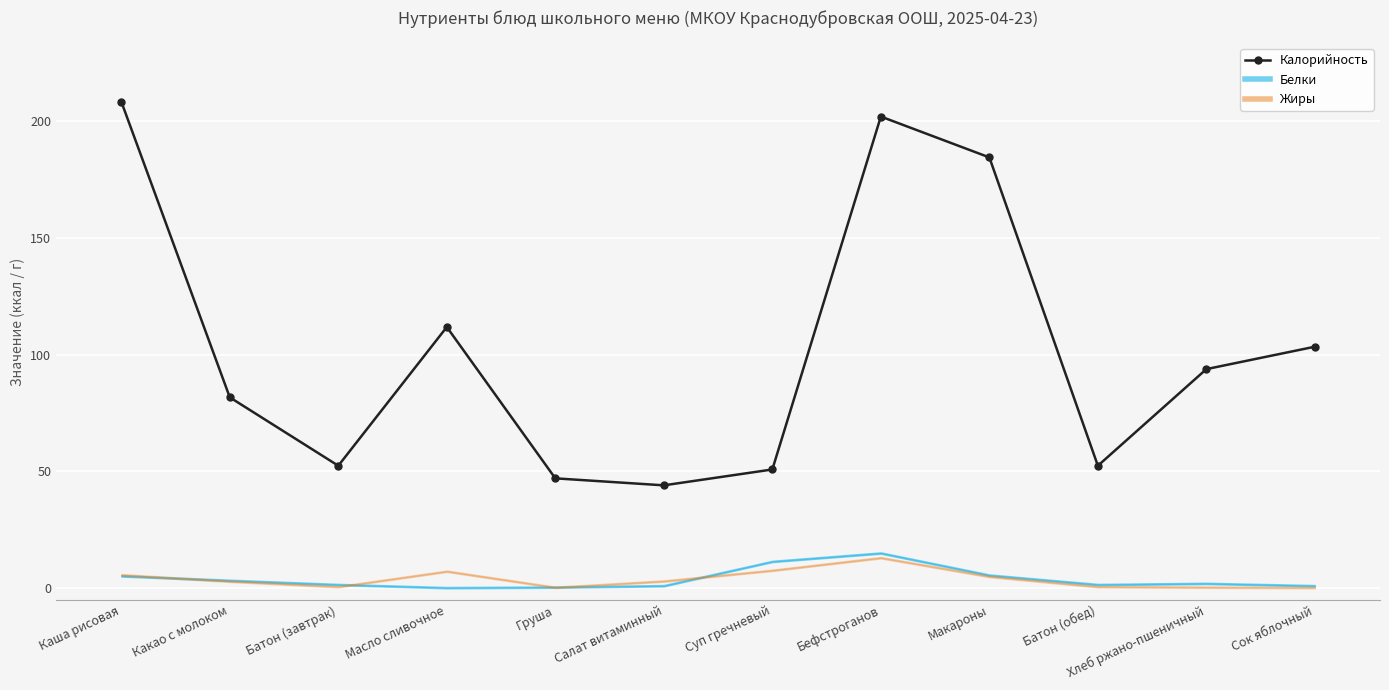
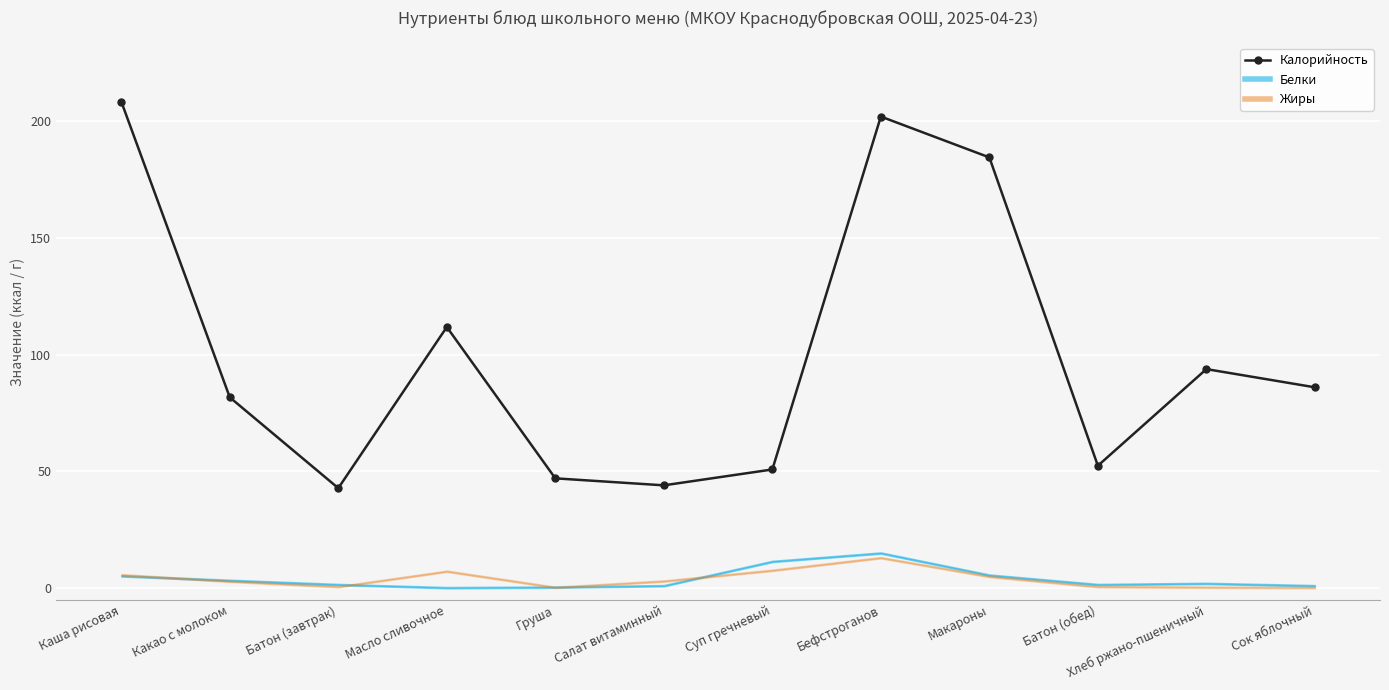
Калорийность, Батон (завтрак): 52 -> 43
Калорийность, Сок яблочный: 103 -> 86
